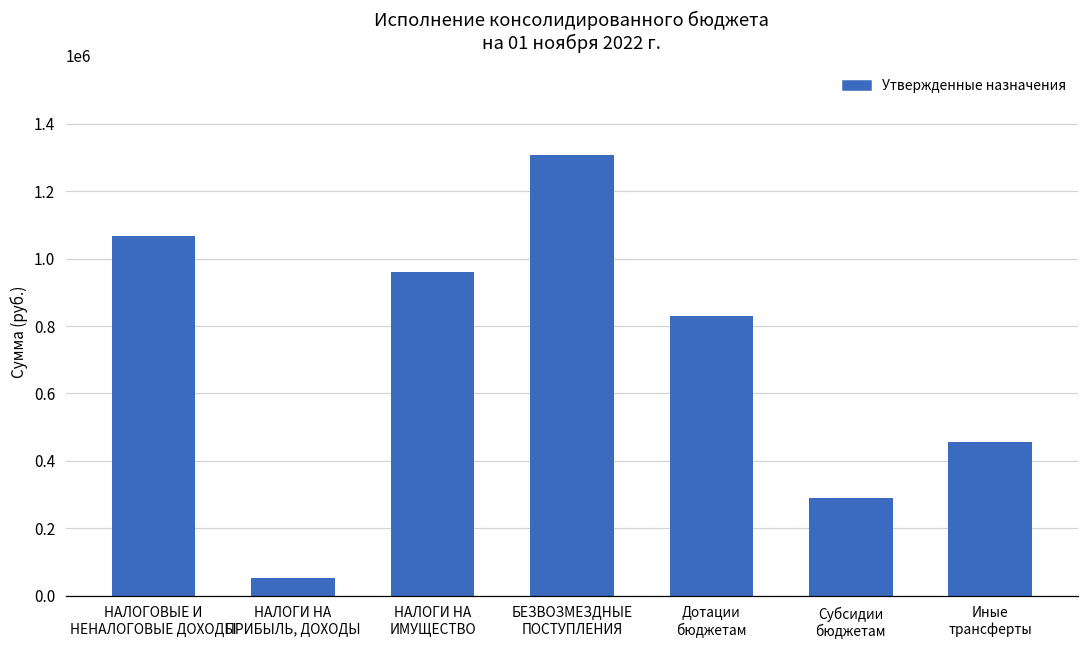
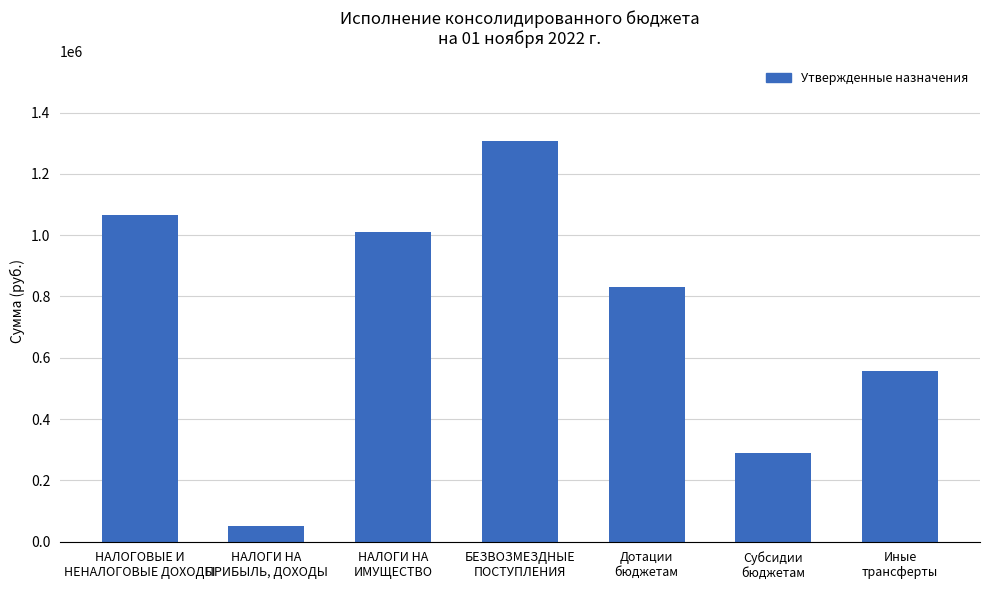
НАЛОГИ НА ИМУЩЕСТВО: 960000 -> 1010000
Иные трансферты: 460000 -> 560000
